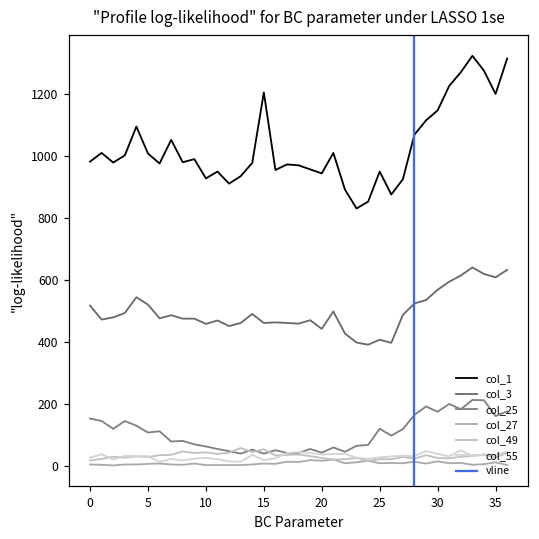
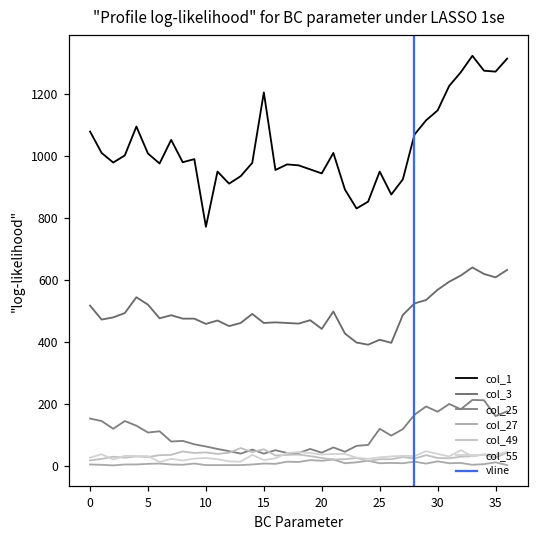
col_1, 0: 980 -> 1080
col_1, 10: 930 -> 770
col_1, 35: 1200 -> 1270
